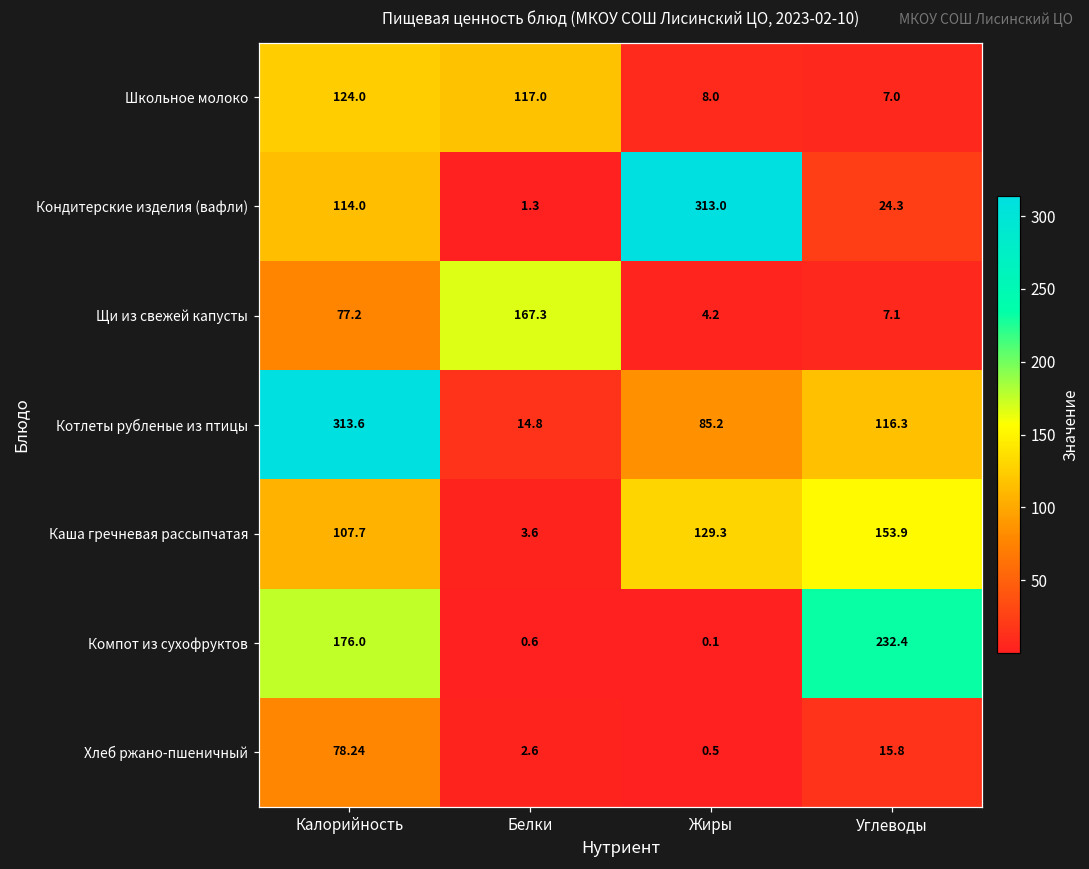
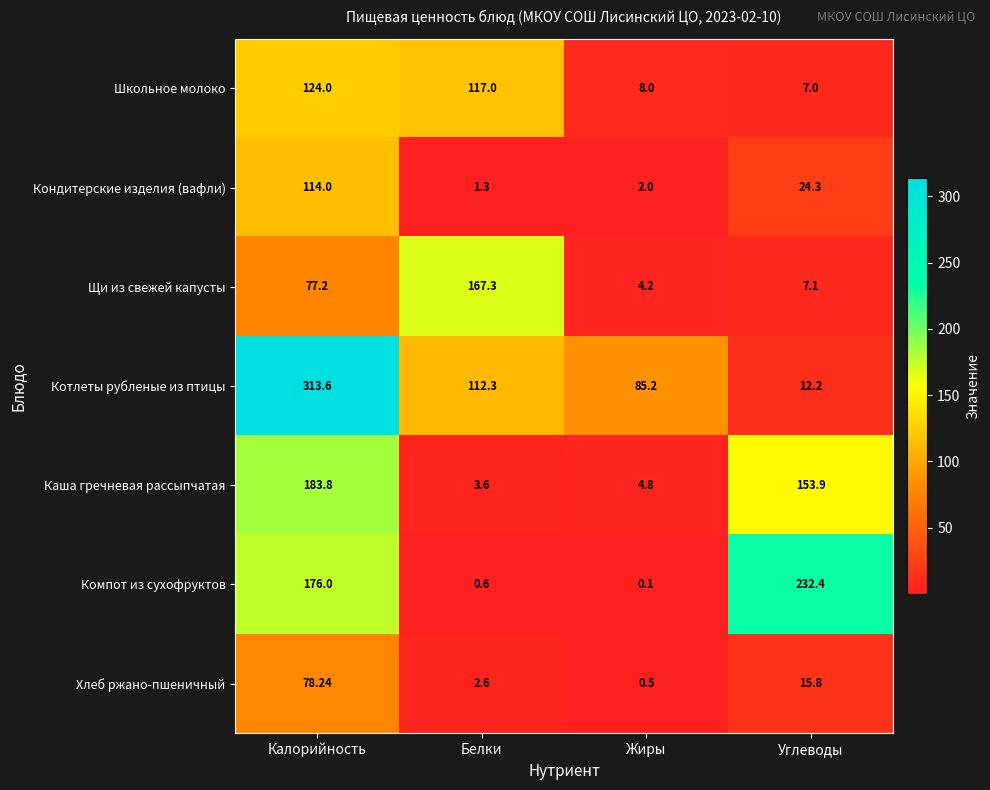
Кондитерские изделия (вафли), Жиры: 313.0 -> 2.0
Котлеты рубленые из птицы, Белки: 14.8 -> 112.3
Котлеты рубленые из птицы, Углеводы: 116.3 -> 12.2
Каша гречневая рассыпчатая, Калорийность: 107.7 -> 183.8
Каша гречневая рассыпчатая, Жиры: 129.3 -> 4.8
